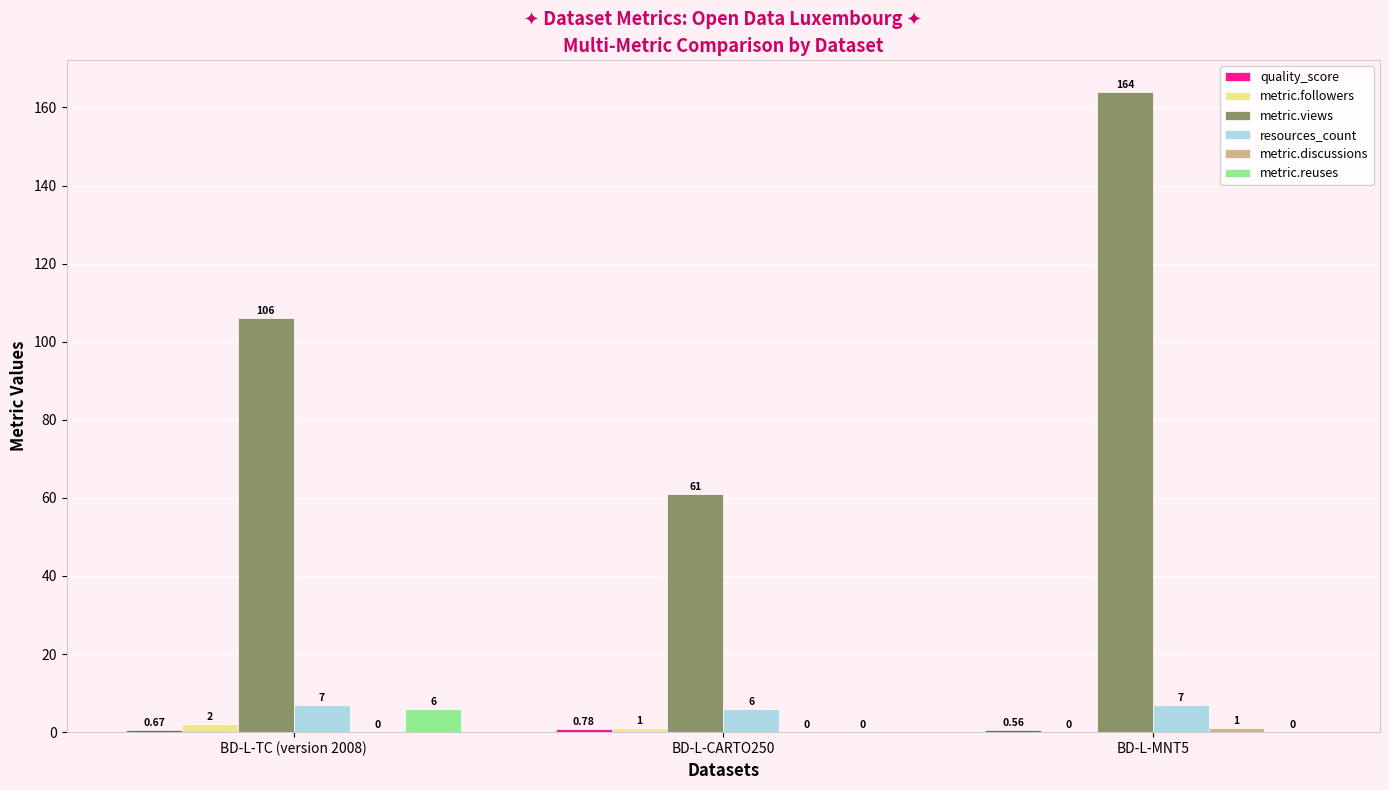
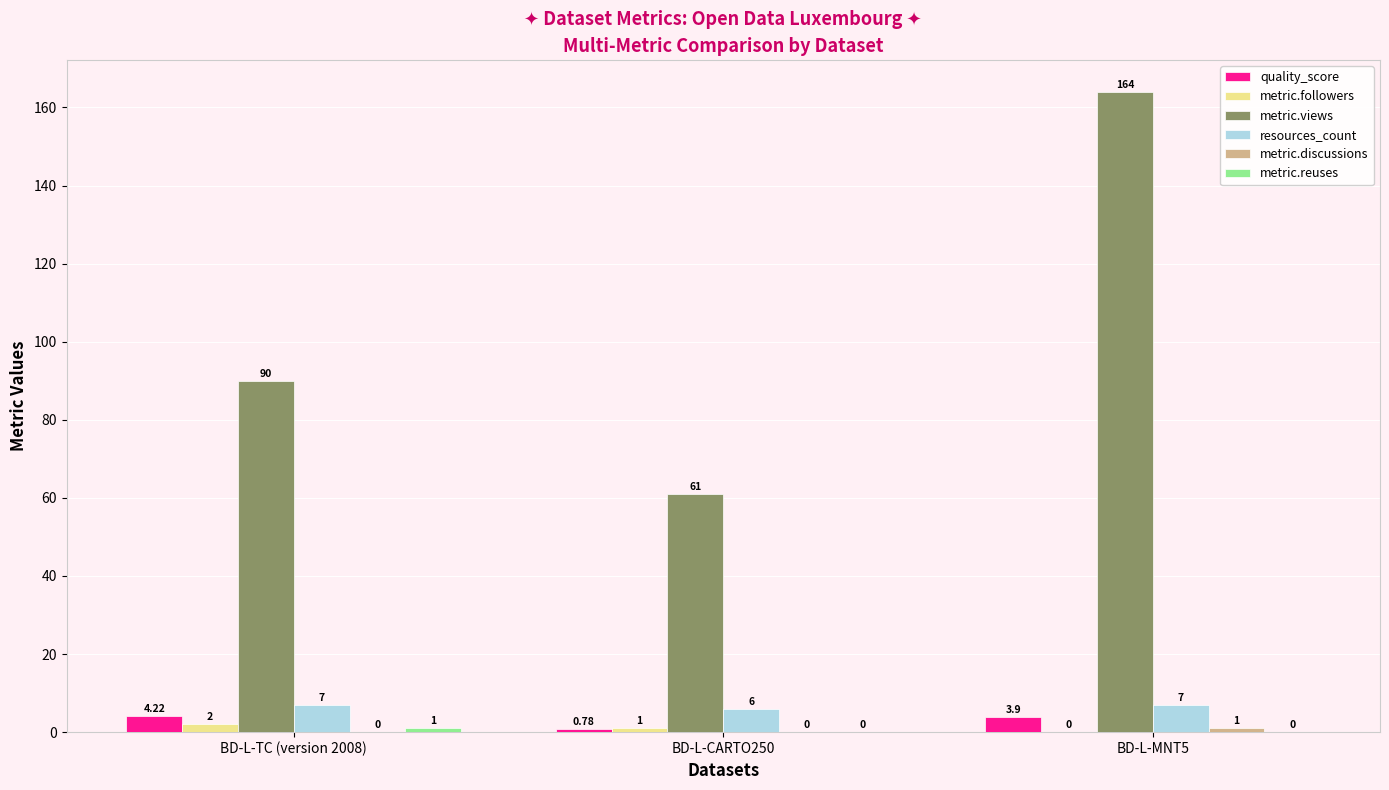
quality_score, BD-L-TC (version 2008): 0.67 -> 4.22
metric.views, BD-L-TC (version 2008): 106 -> 90
metric.reuses, BD-L-TC (version 2008): 6 -> 1
quality_score, BD-L-MNT5: 0.56 -> 3.9
